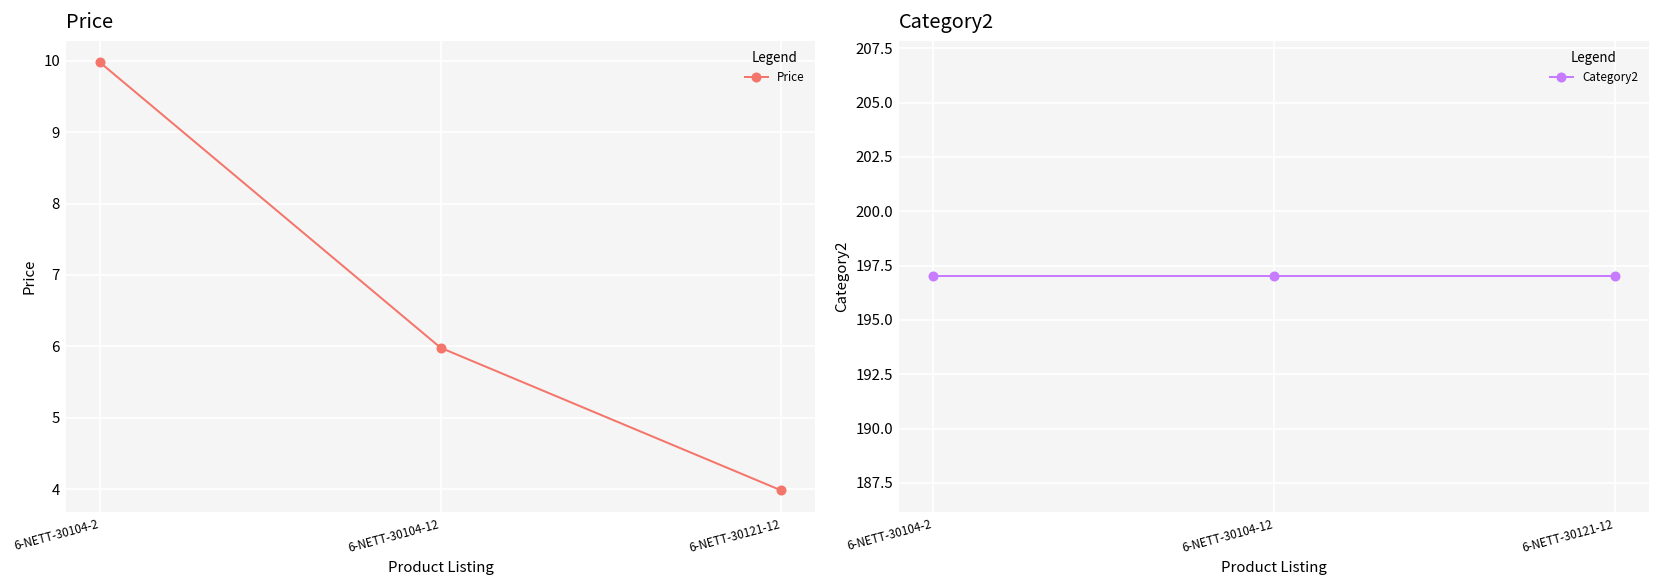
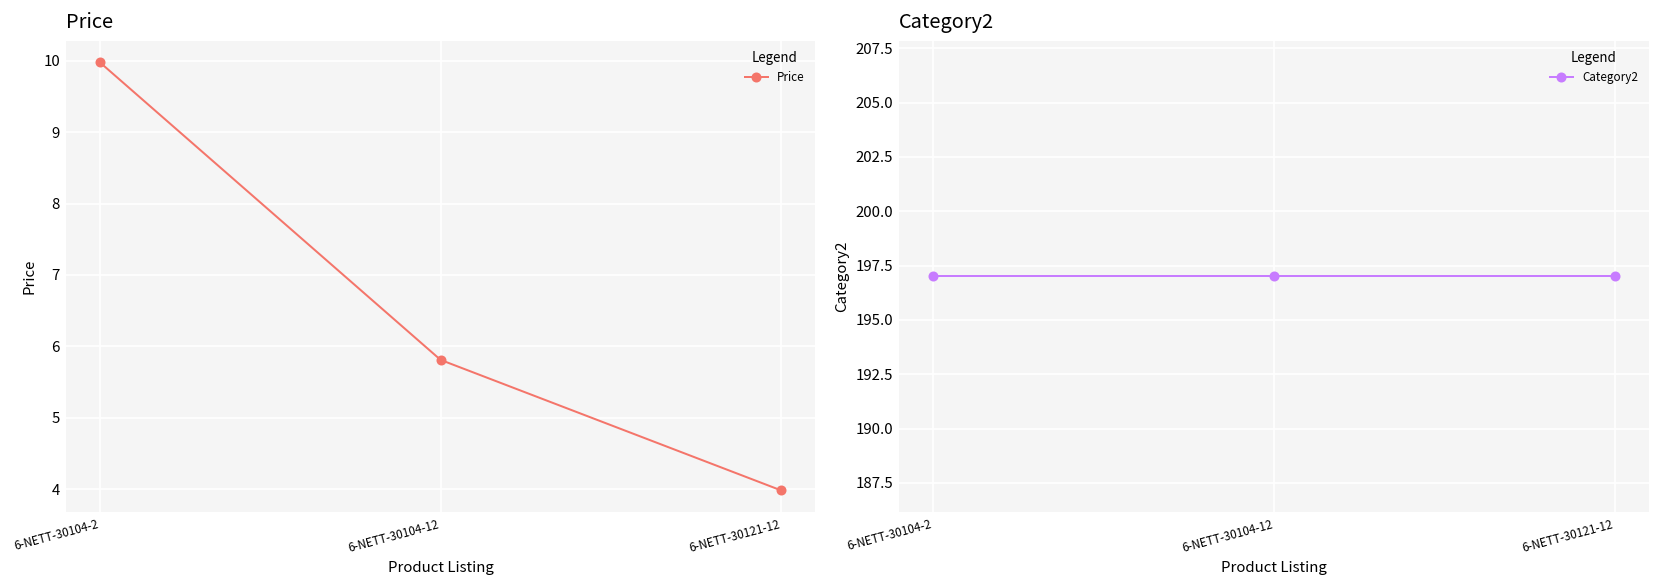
Price, 6-NETT-30104-12: 6.0 -> 5.8
